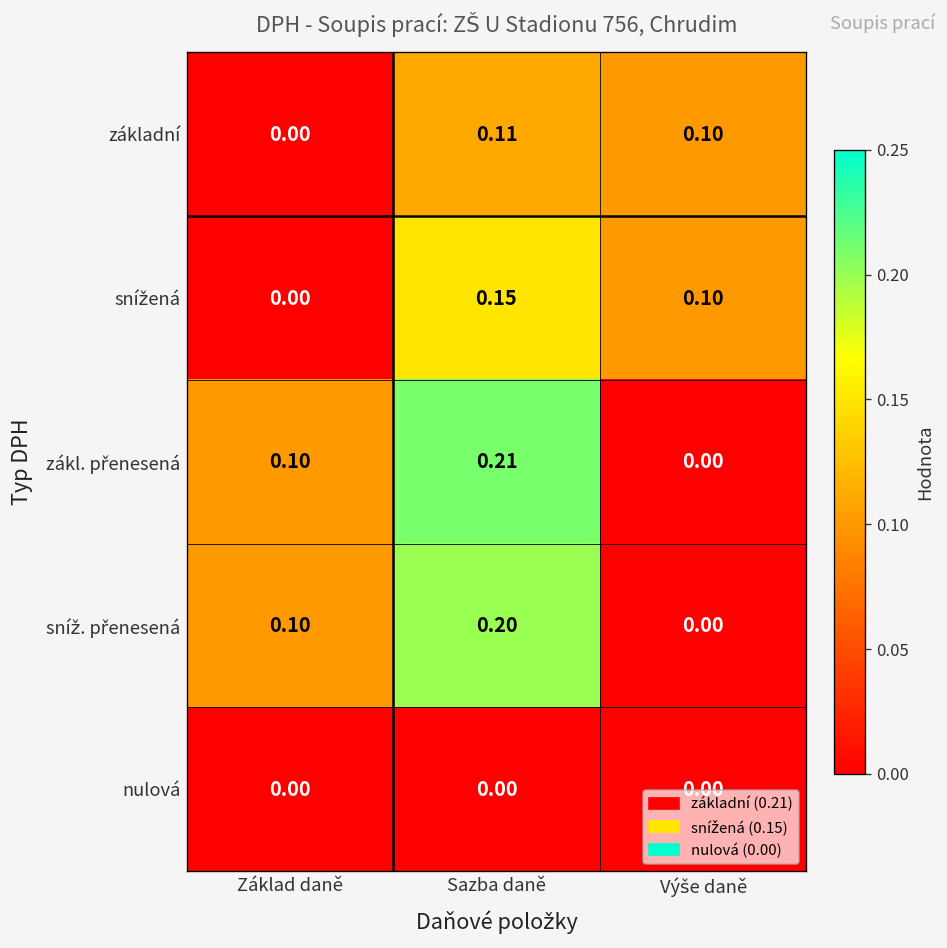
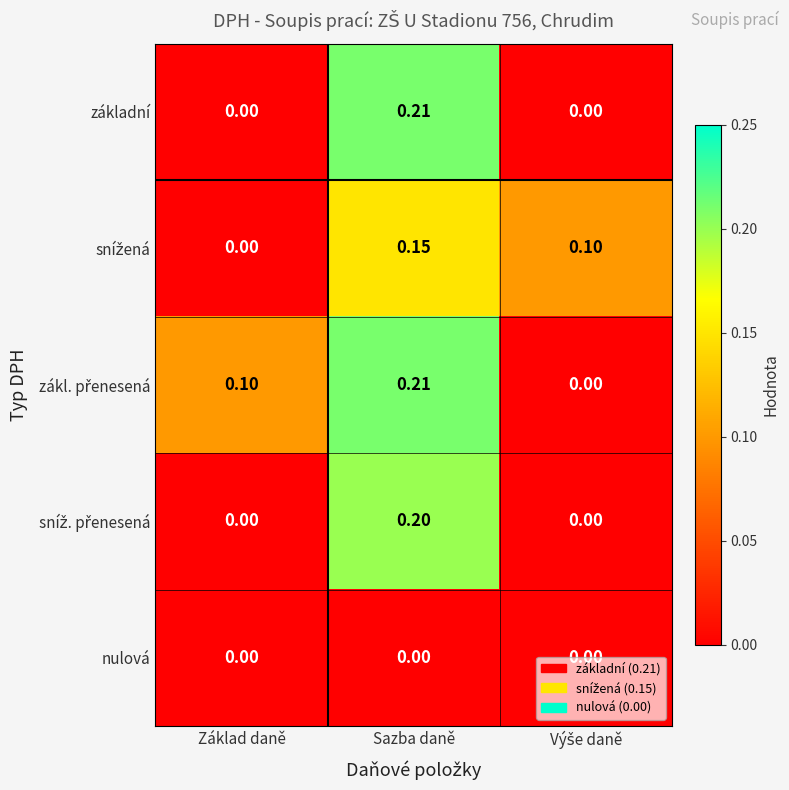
základní, Sazba daně: 0.11 -> 0.21
základní, Výše daně: 0.10 -> 0.00
sníž. přenesená, Základ daně: 0.10 -> 0.00
